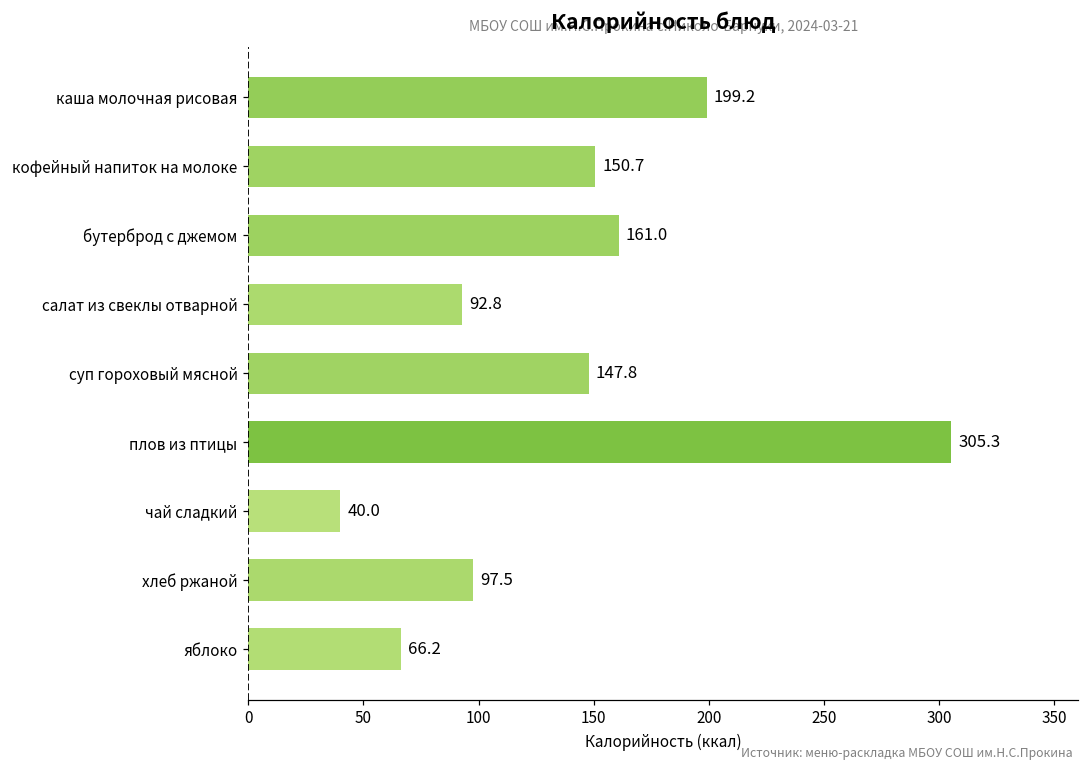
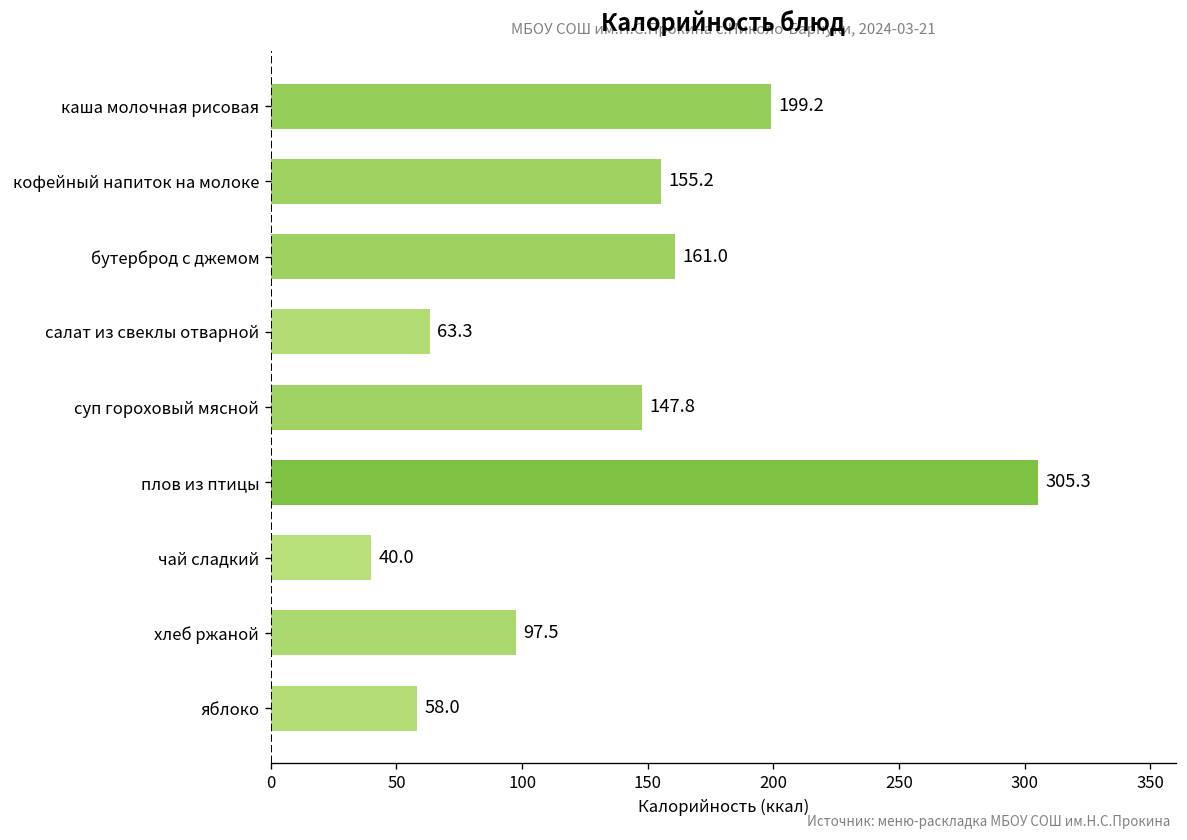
кофейный напиток на молоке: 150.7 -> 155.2
салат из свеклы отварной: 92.8 -> 63.3
яблоко: 66.2 -> 58.0
